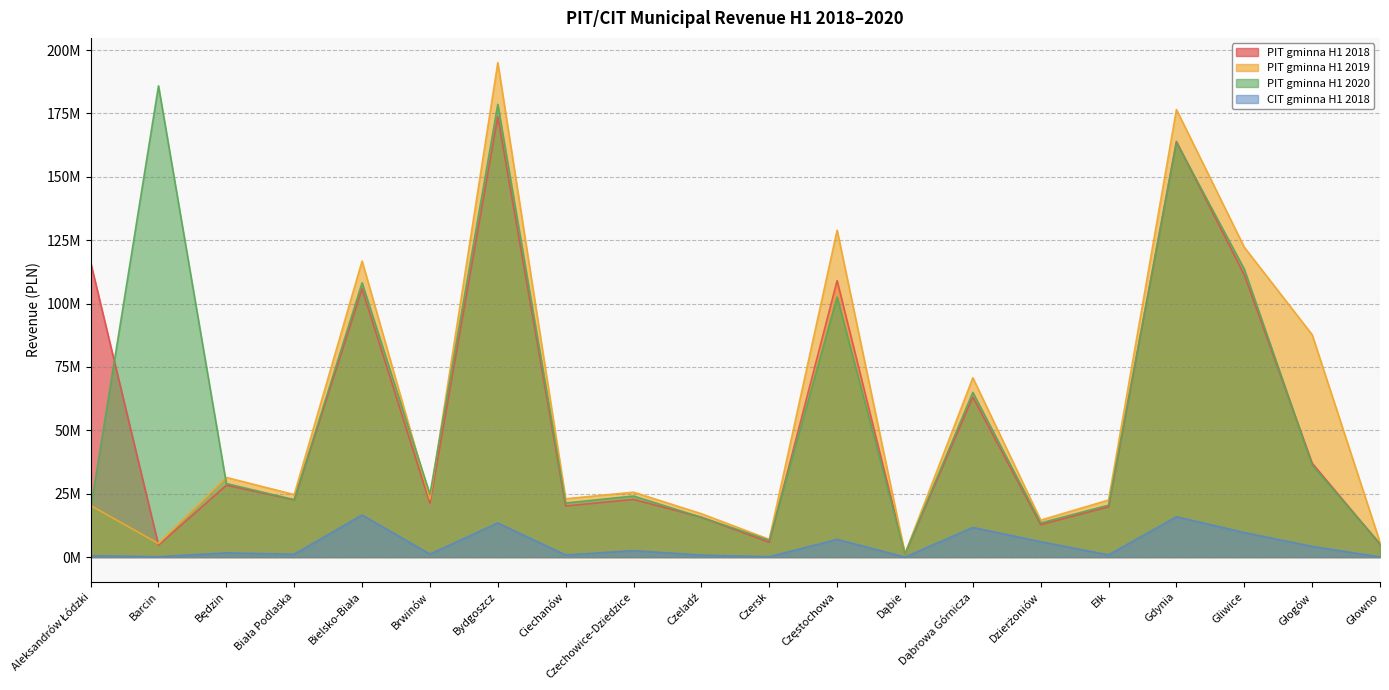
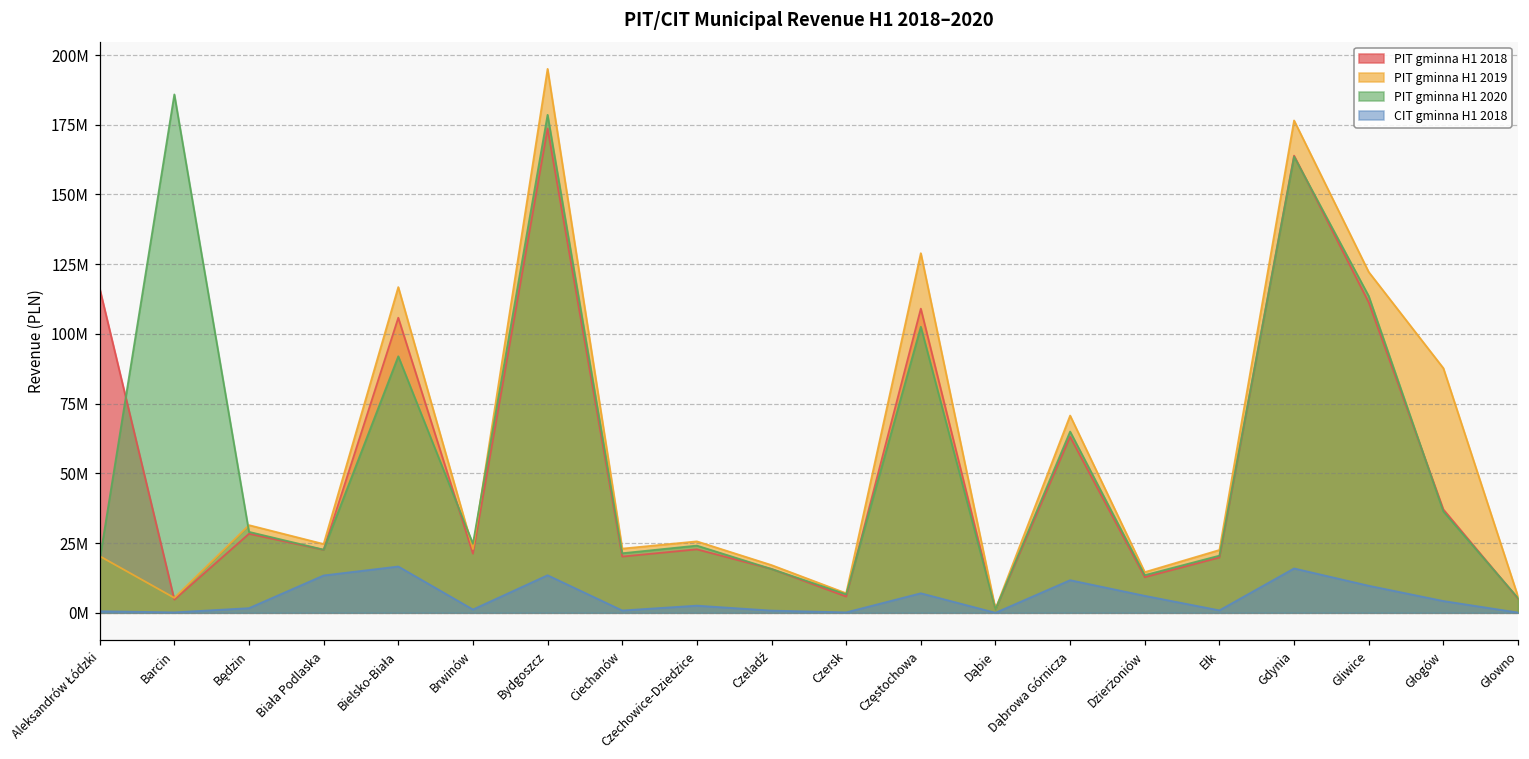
CIT gminna H1 2018, Biała Podlaska: 1000000 -> 13000000
PIT gminna H1 2020, Bielsko-Biała: 108000000 -> 92000000
